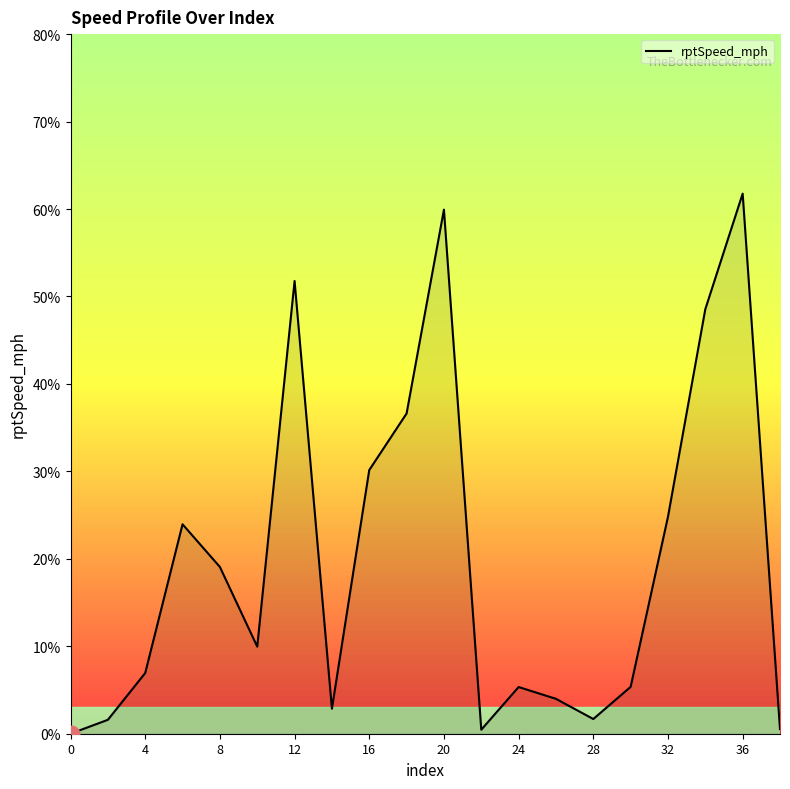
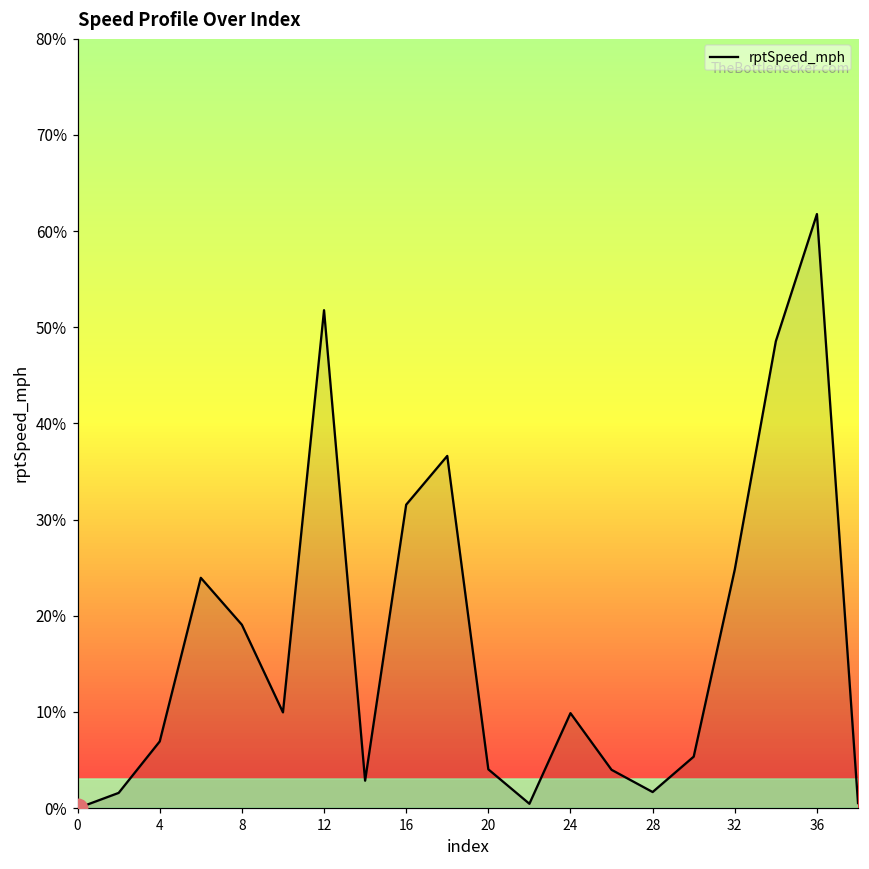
rptSpeed_mph, 16: 30% -> 32%
rptSpeed_mph, 20: 60% -> 4%
rptSpeed_mph, 24: 5% -> 10%
